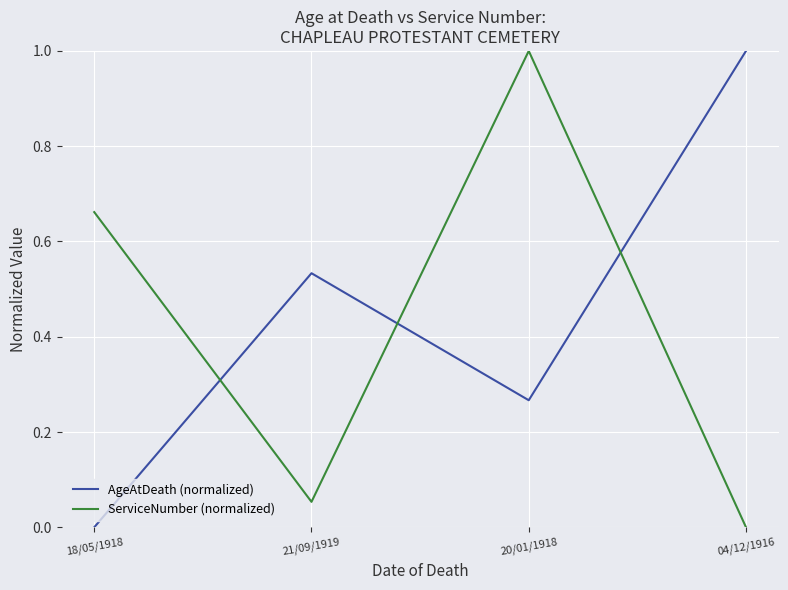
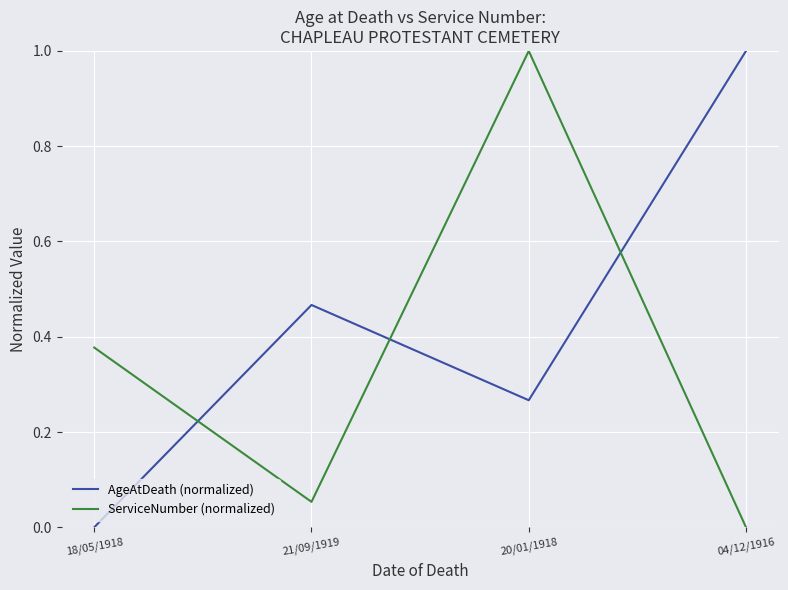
ServiceNumber (normalized), 18/05/1918: 0.66 -> 0.38
AgeAtDeath (normalized), 21/09/1919: 0.53 -> 0.47
